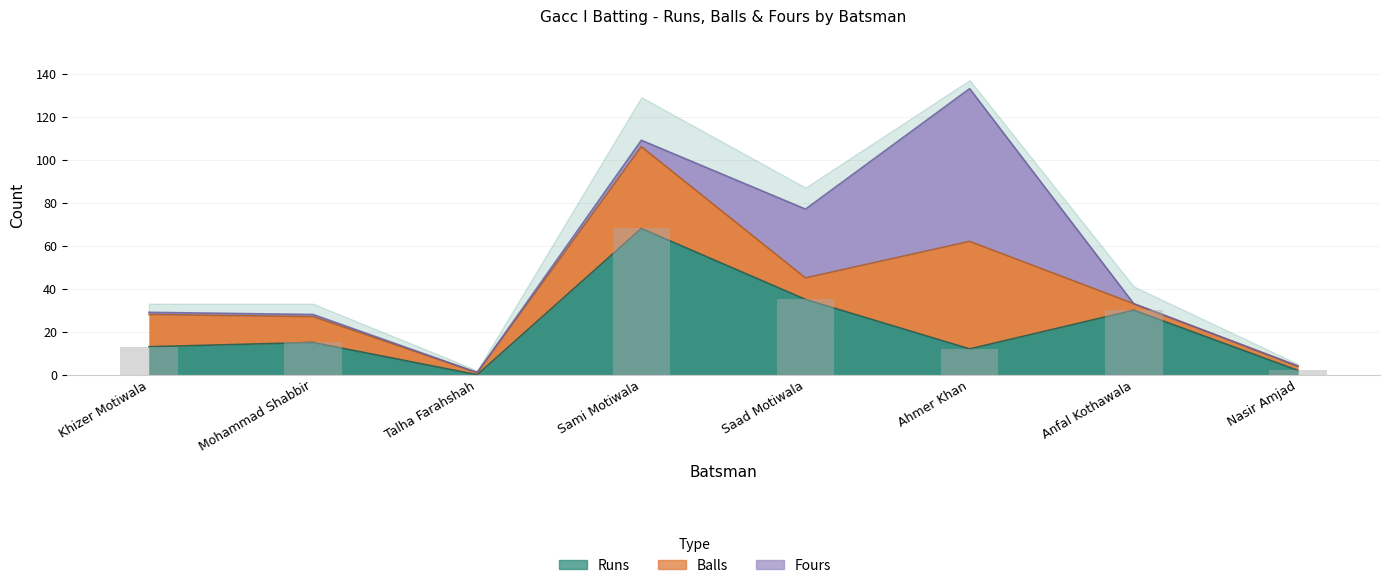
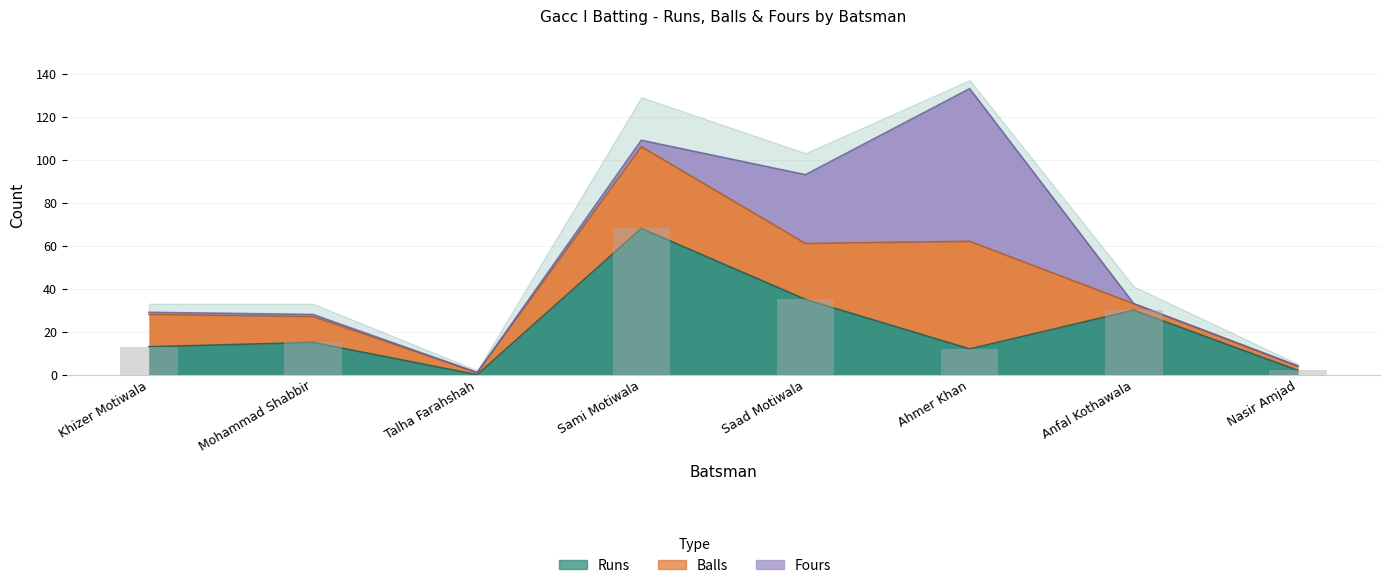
Balls, Saad Motiwala: 10 -> 26
